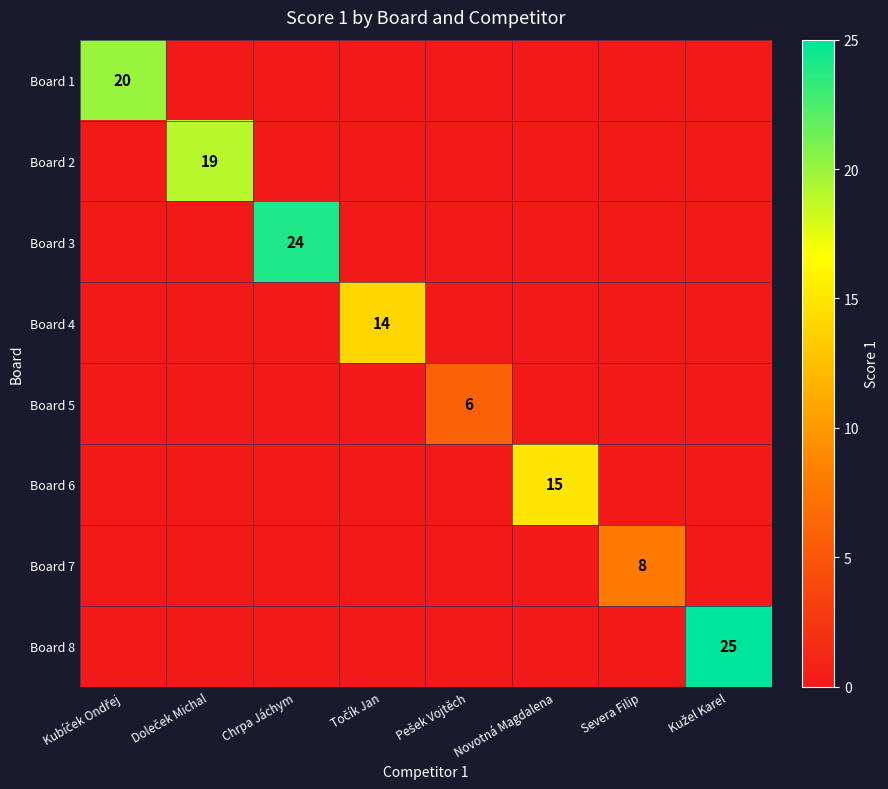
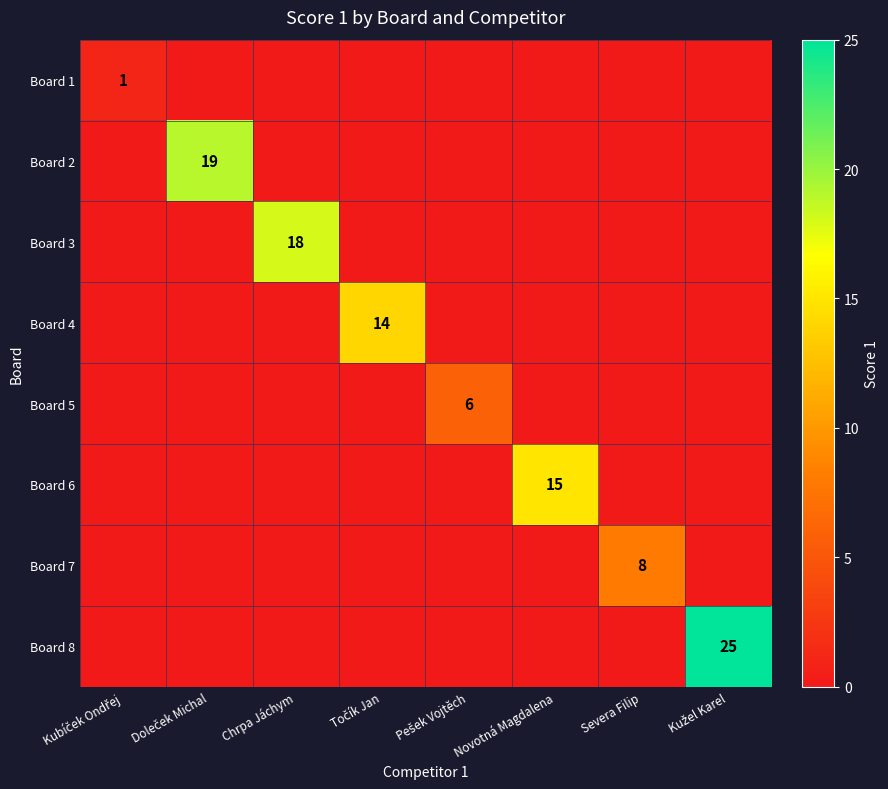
Board 1, Kubíček Ondřej: 20 -> 1
Board 3, Chrpa Jáchym: 24 -> 18
